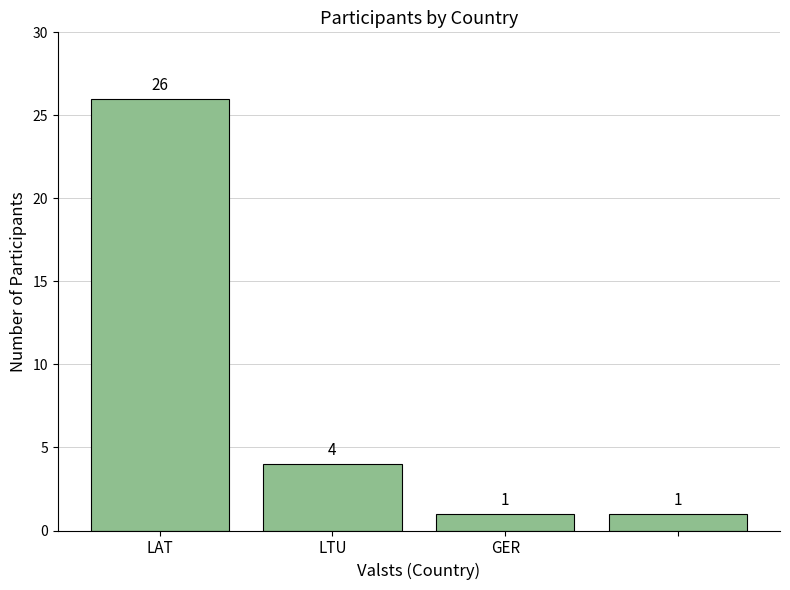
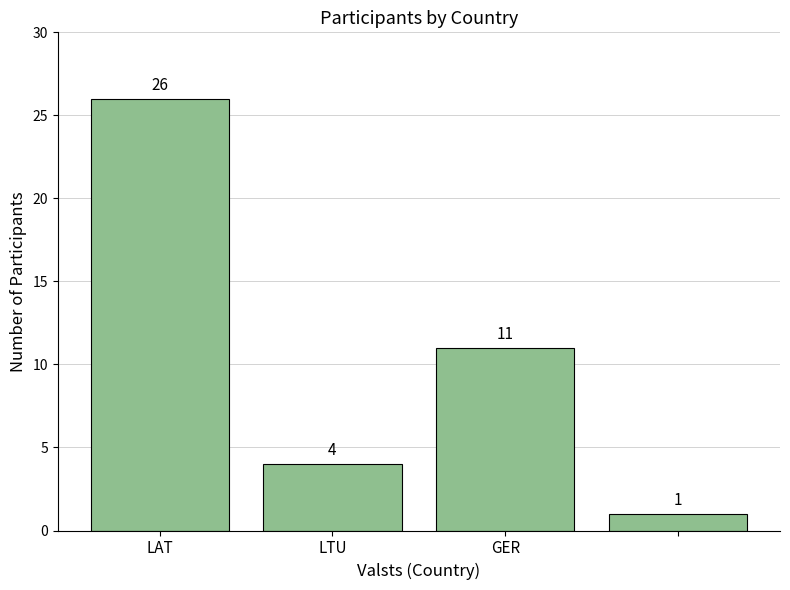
GER: 1 -> 11
